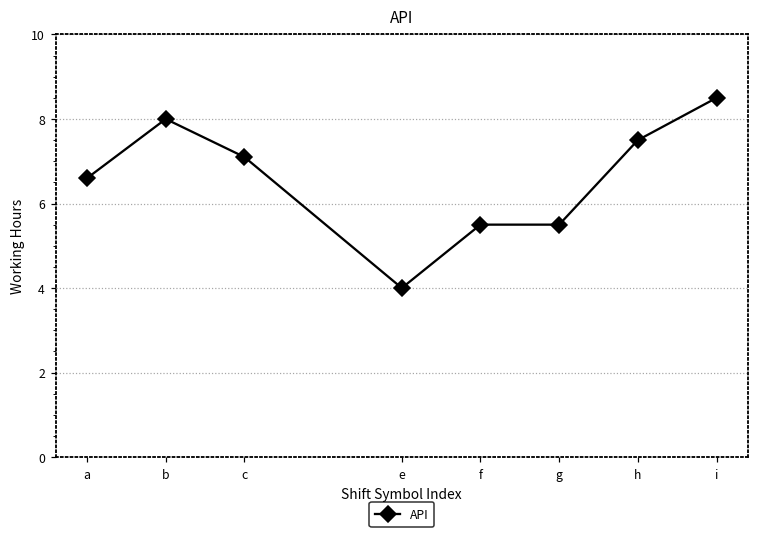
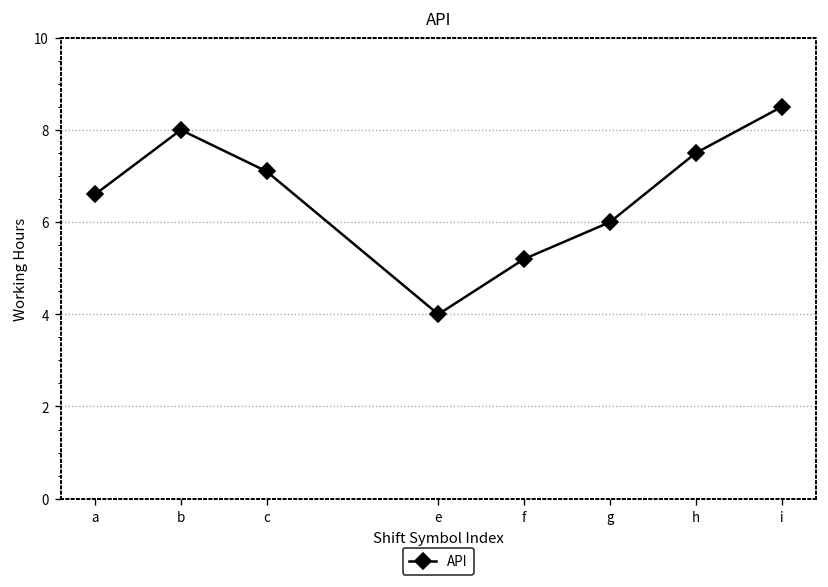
f: 5.5 -> 5.2
g: 5.5 -> 6.0
